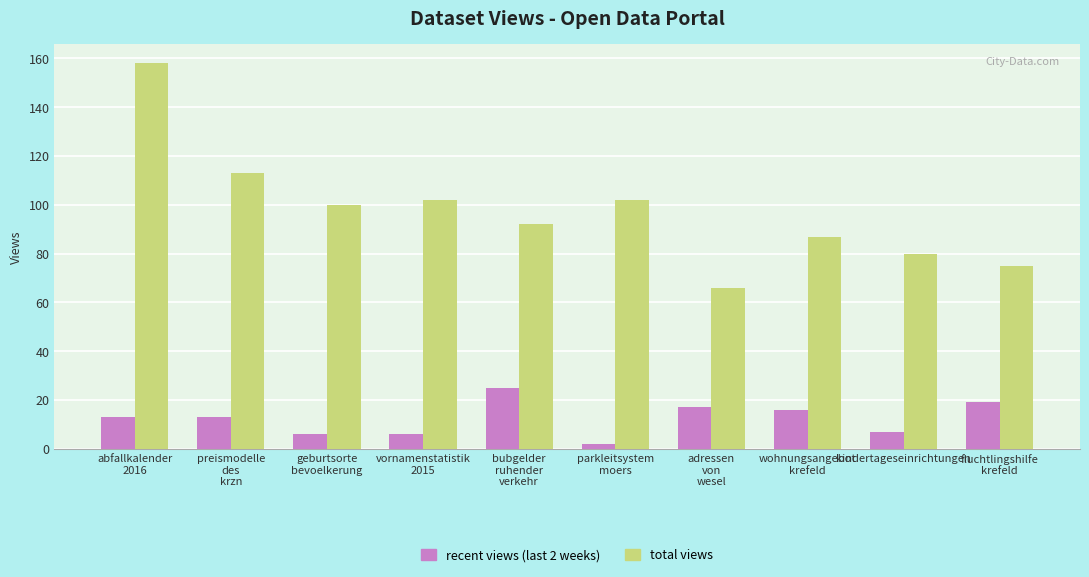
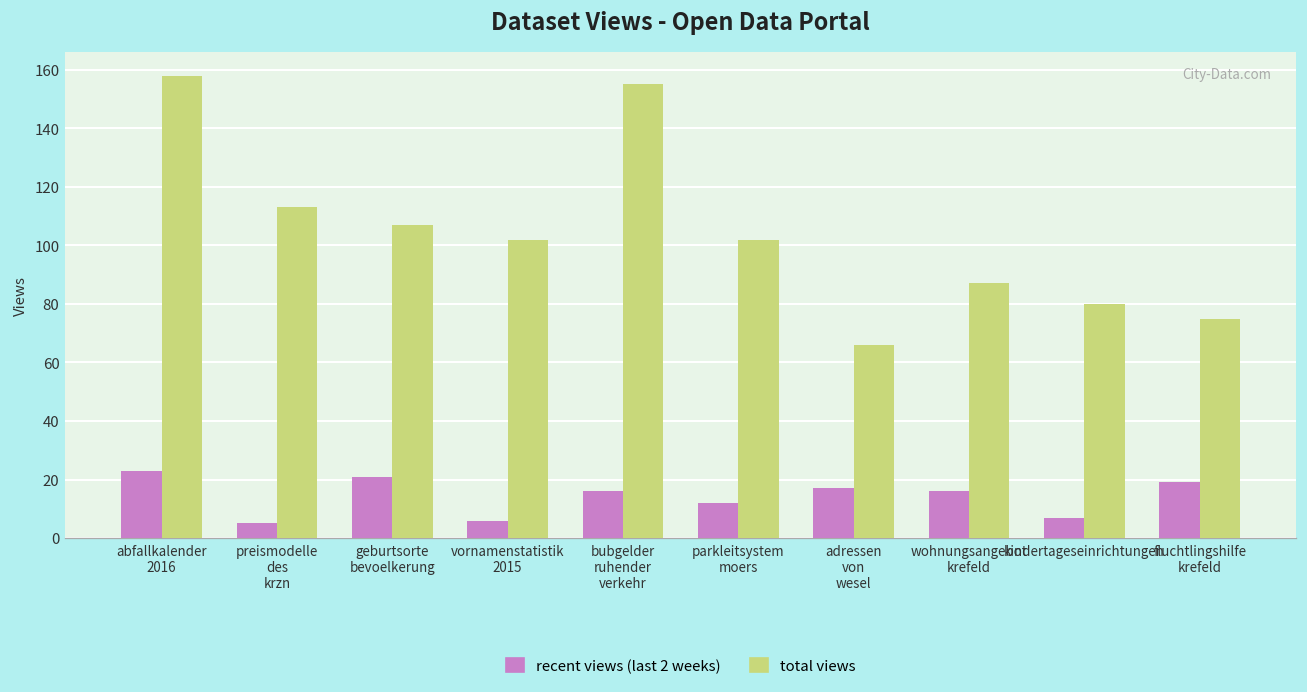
recent views (last 2 weeks), abfallkalender 2016: 13 -> 23
recent views (last 2 weeks), preismodelle des krzn: 13 -> 5
recent views (last 2 weeks), geburtsorte bevoelkerung: 6 -> 21
total views, geburtsorte bevoelkerung: 100 -> 107
recent views (last 2 weeks), bubgelder ruhender verkehr: 25 -> 16
total views, bubgelder ruhender verkehr: 92 -> 155
recent views (last 2 weeks), parkleitsystem moers: 2 -> 12
